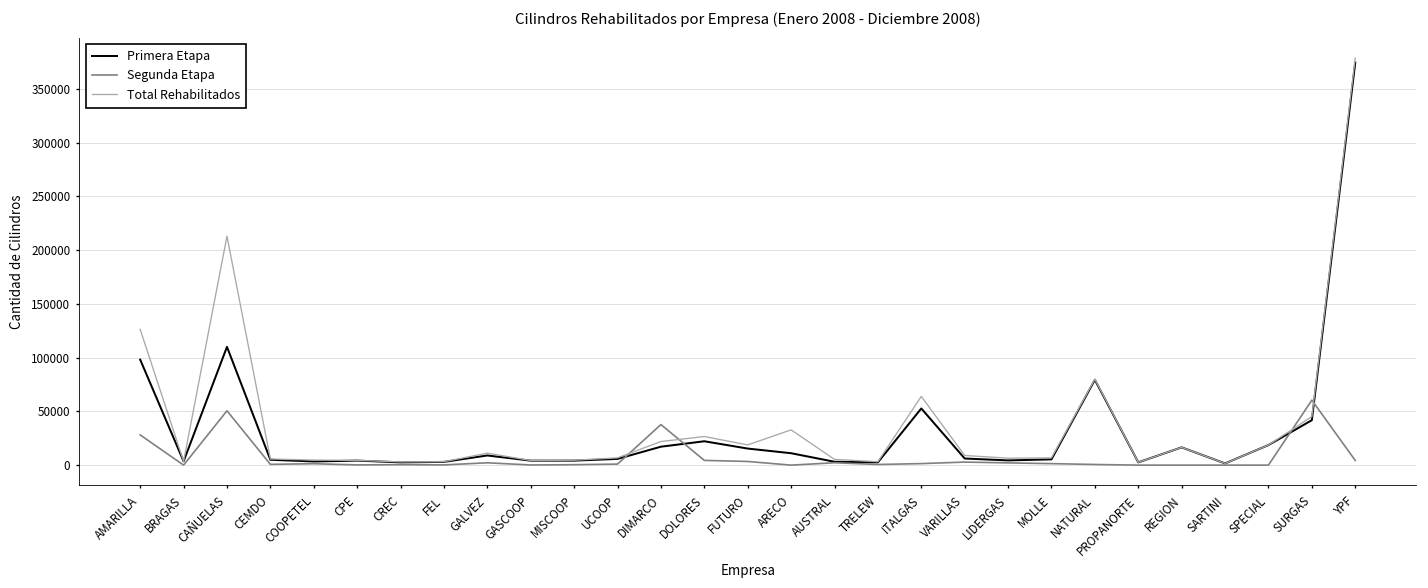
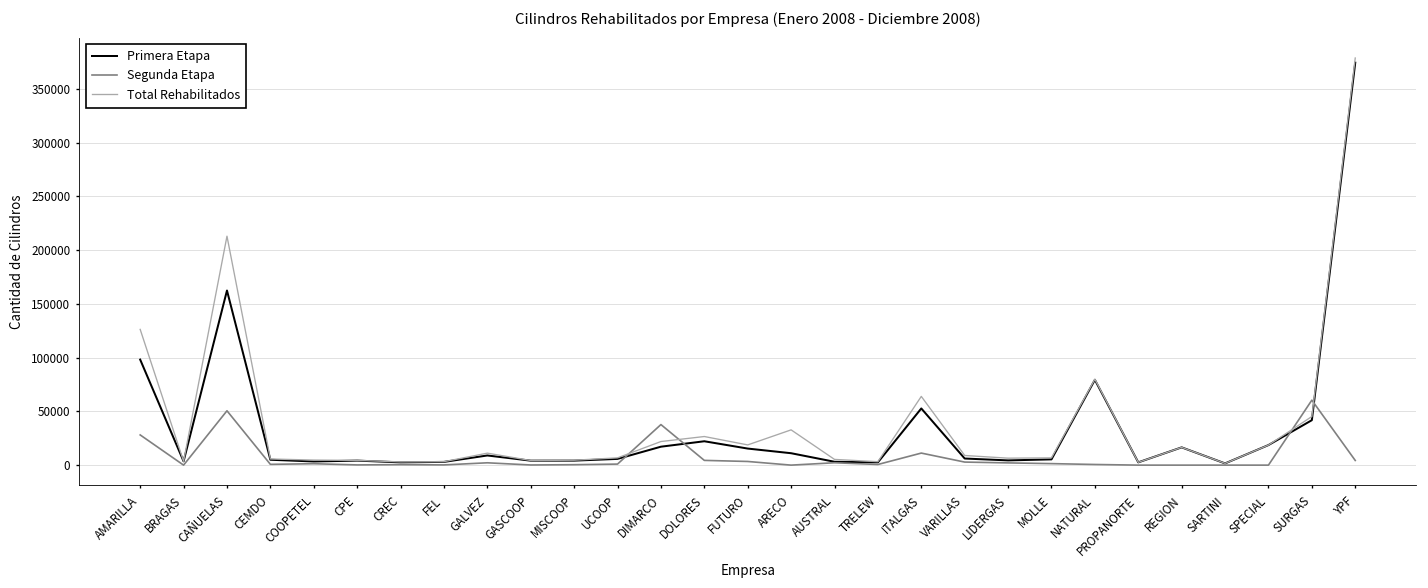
Primera Etapa, CAÑUELAS: 110000 -> 160000
Segunda Etapa, ITALGAS: 0 -> 10000
